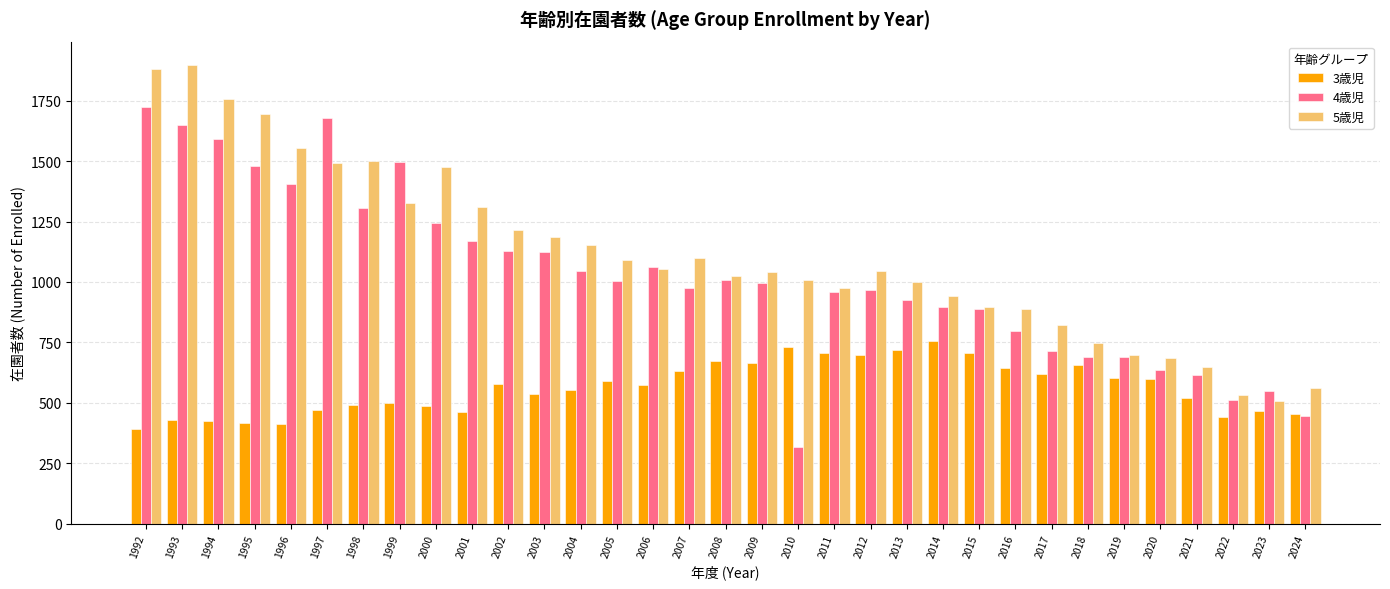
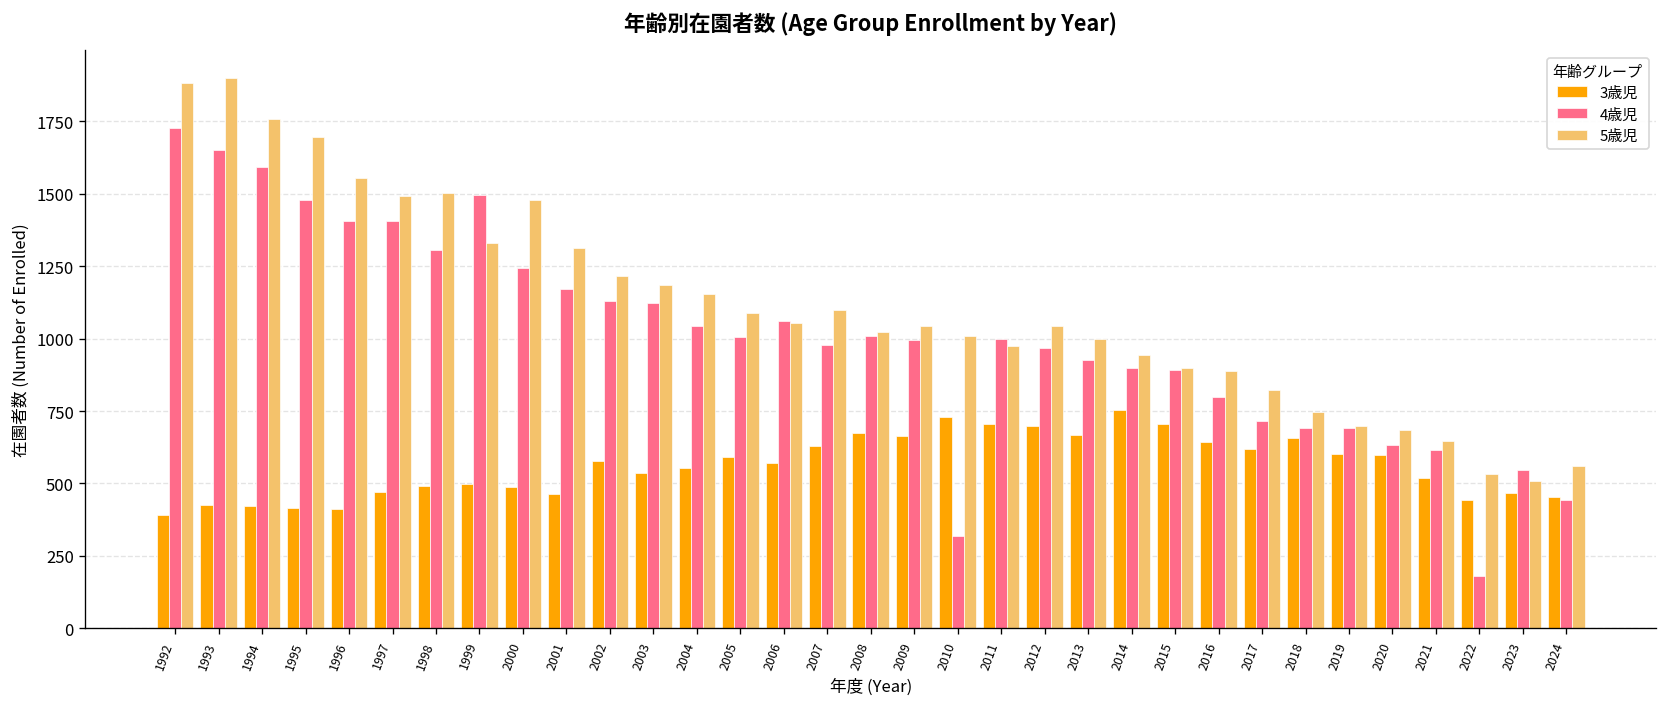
4歳児, 1997: 1680 -> 1410
4歳児, 2011: 960 -> 1000
3歳児, 2013: 720 -> 670
4歳児, 2022: 510 -> 180
